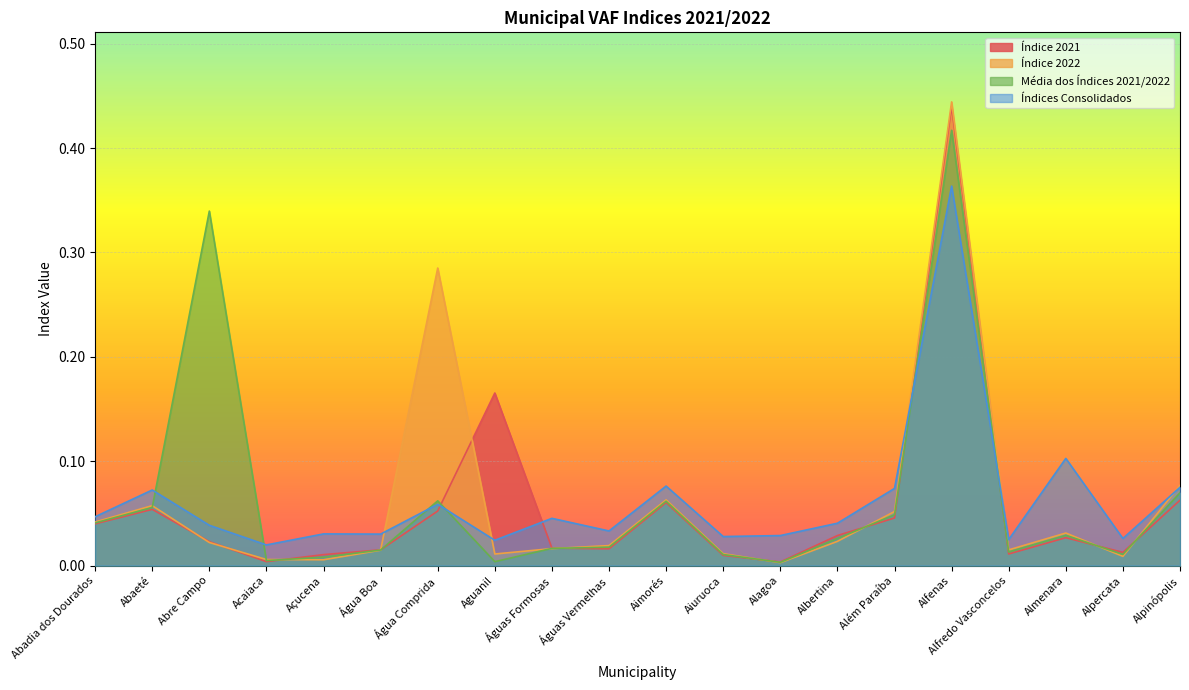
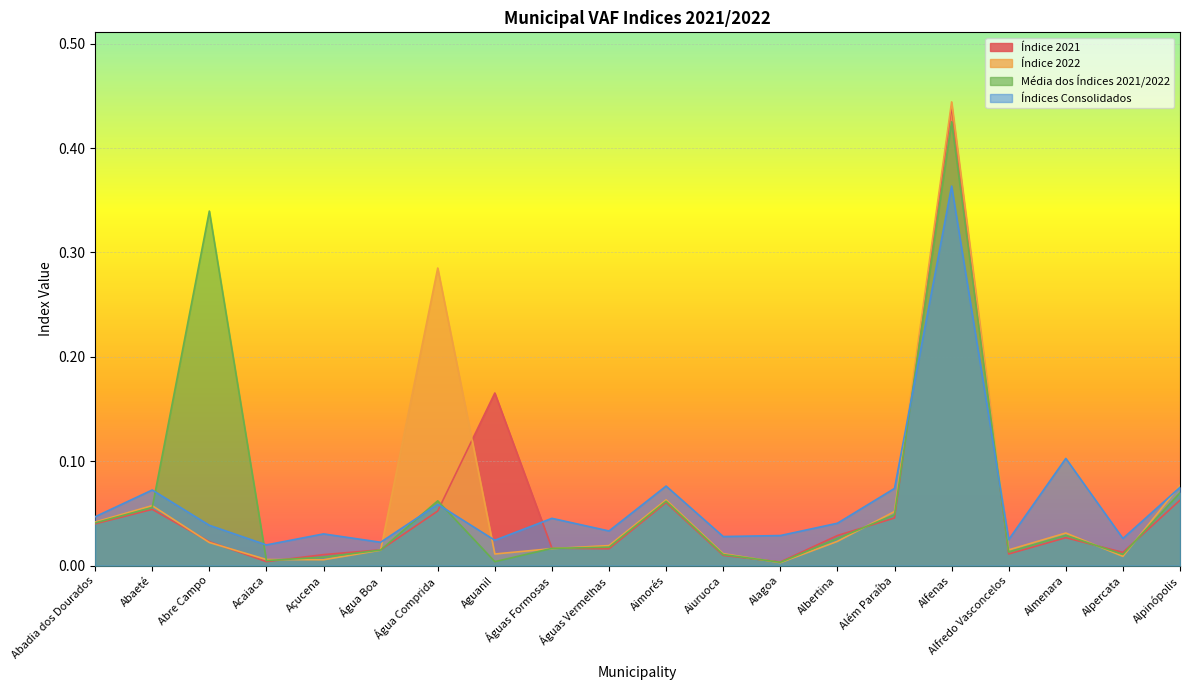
Índices Consolidados, Água Boa: 0.030 -> 0.022
Média dos Índices 2021/2022, Alfenas: 0.417 -> 0.425
